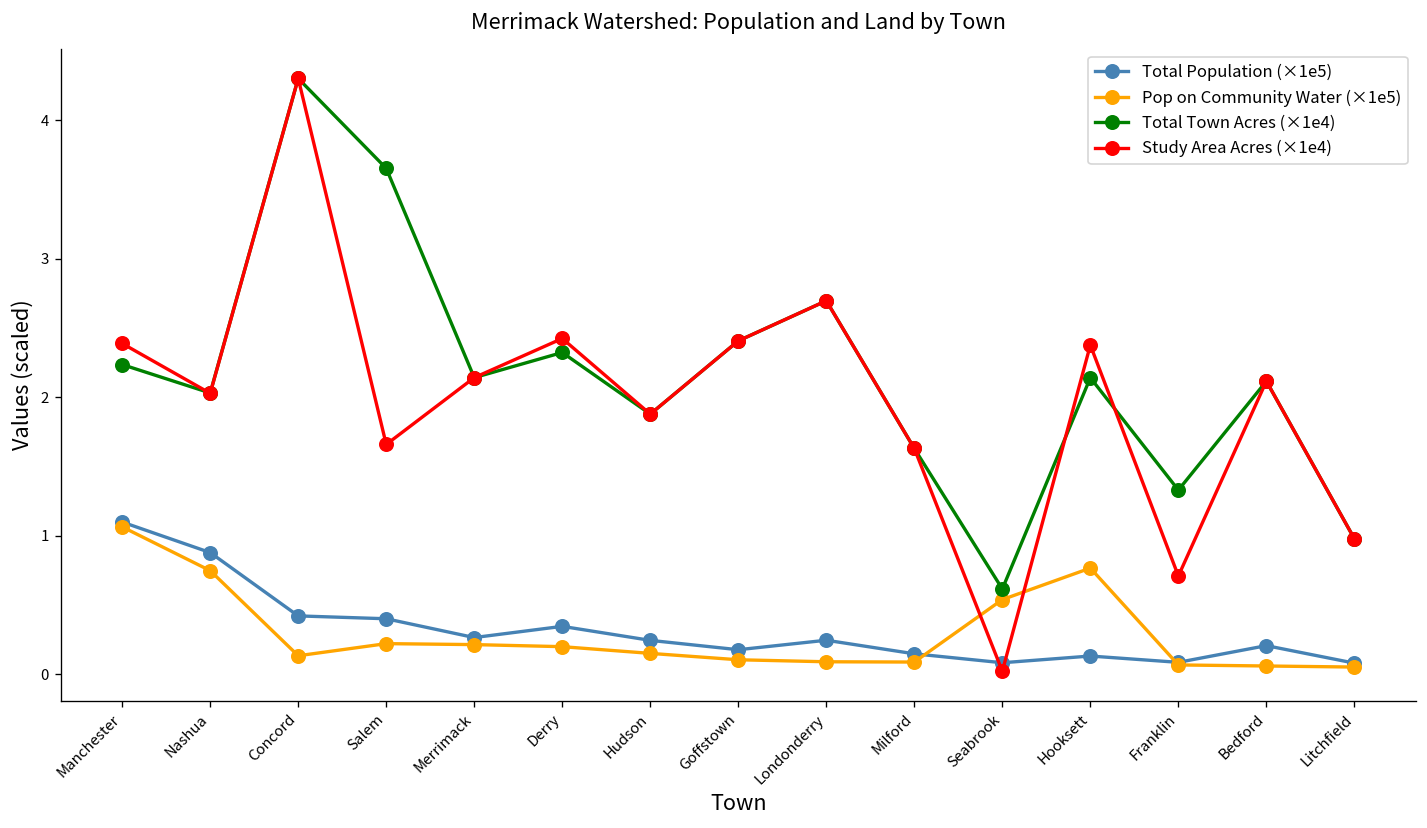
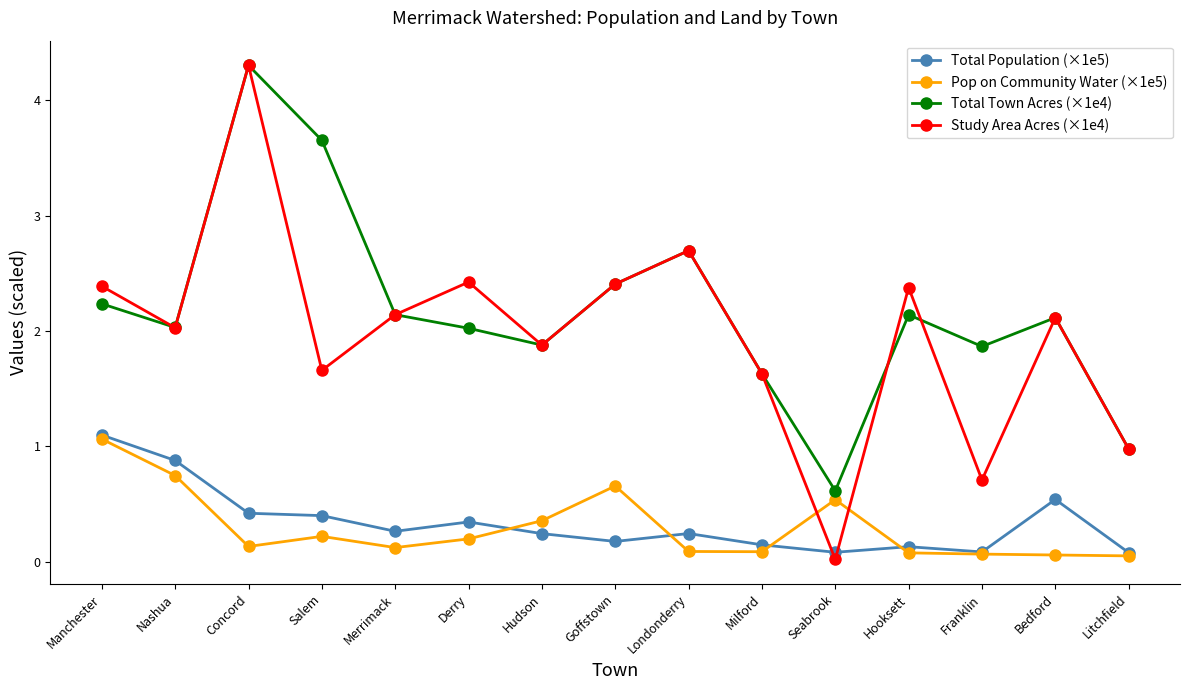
Pop on Community Water (×1e5), Merrimack: 0.21 -> 0.12
Total Town Acres (×1e4), Derry: 2.32 -> 2.02
Pop on Community Water (×1e5), Hudson: 0.15 -> 0.36
Pop on Community Water (×1e5), Goffstown: 0.11 -> 0.66
Pop on Community Water (×1e5), Hooksett: 0.77 -> 0.08
Total Town Acres (×1e4), Franklin: 1.33 -> 1.87
Total Population (×1e5), Bedford: 0.21 -> 0.54
